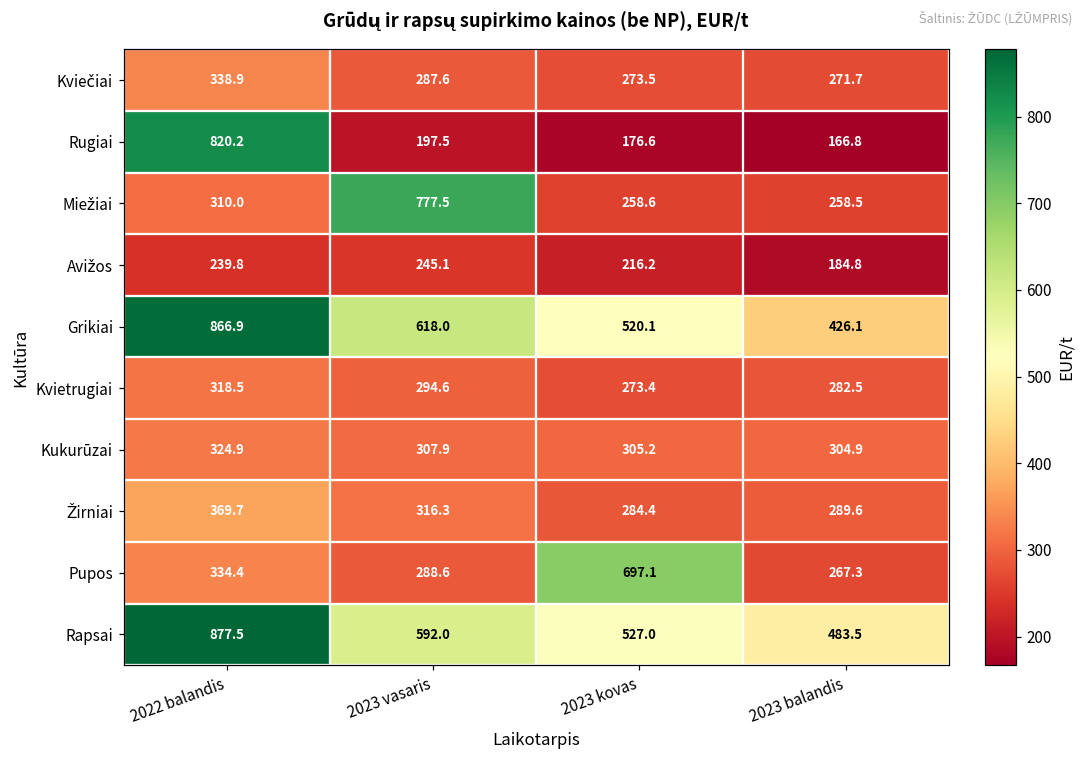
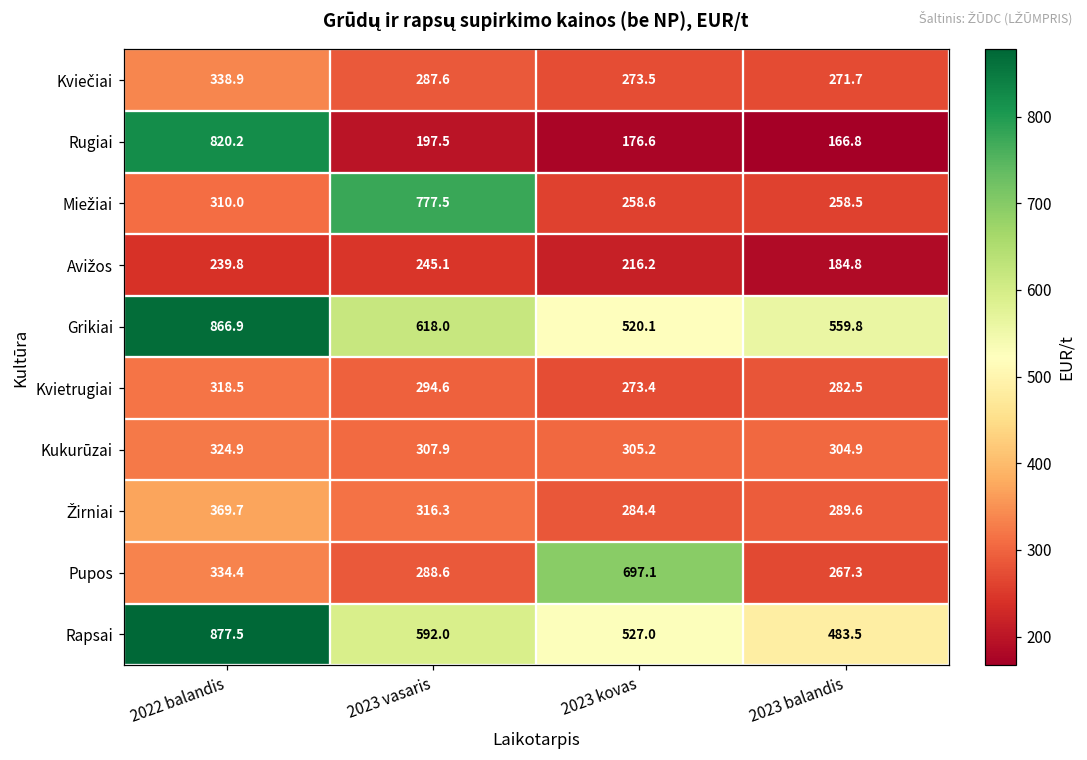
Grikiai, 2023 balandis: 426.1 -> 559.8
